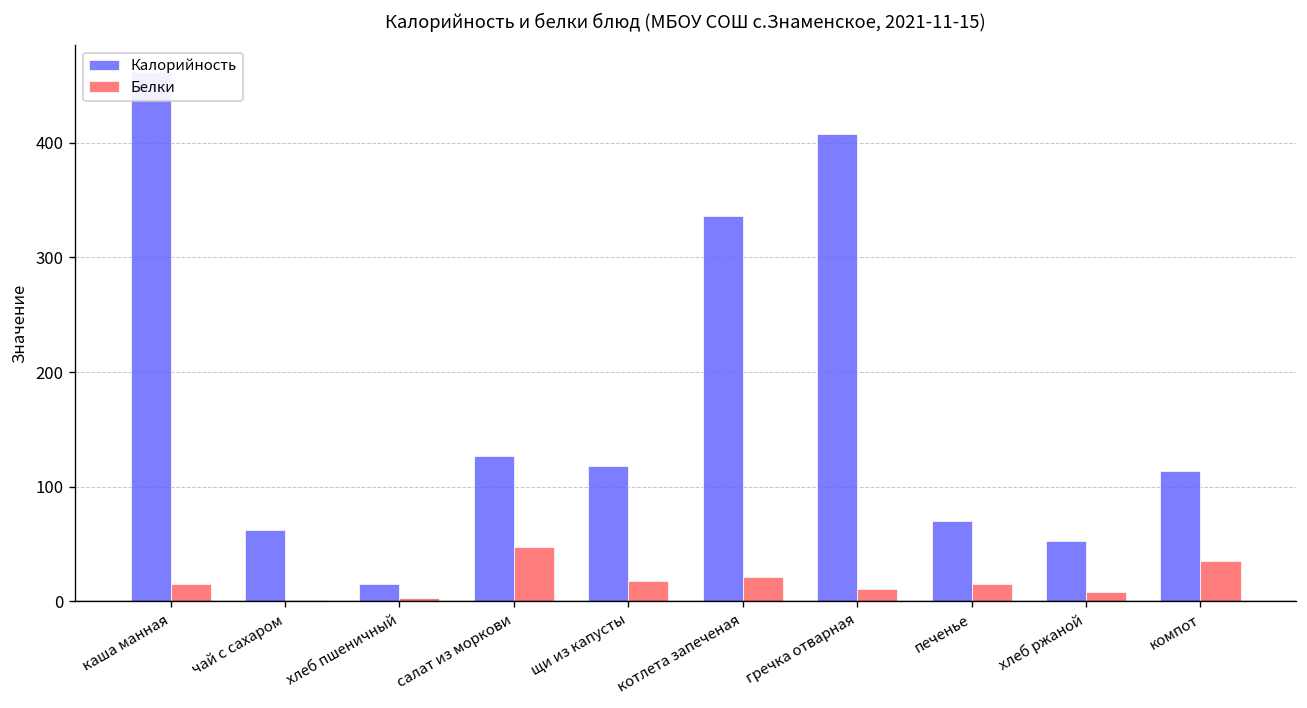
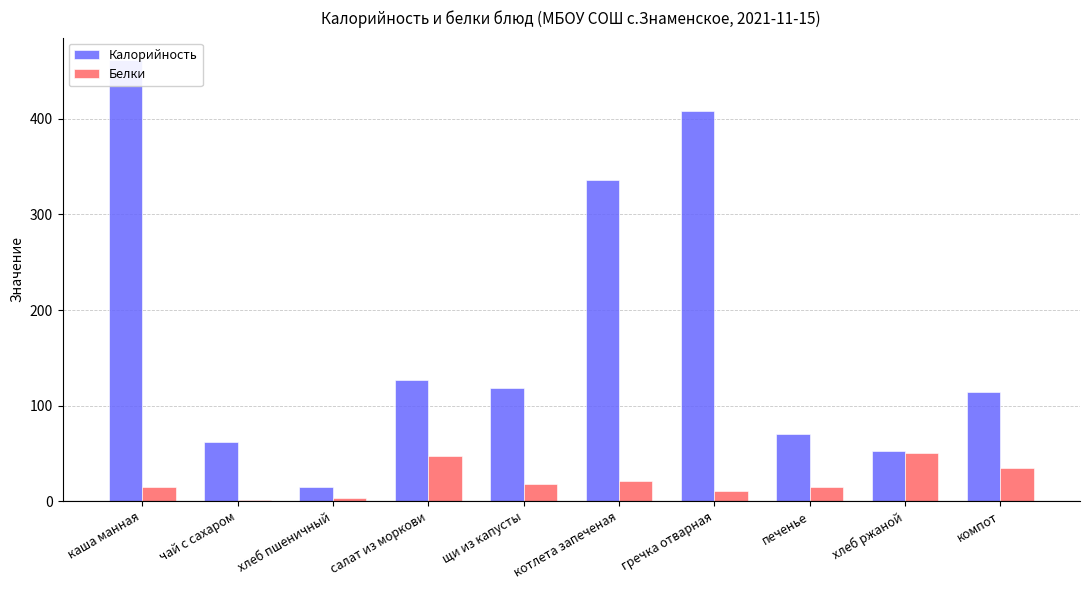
Белки, хлеб ржаной: 10 -> 50
